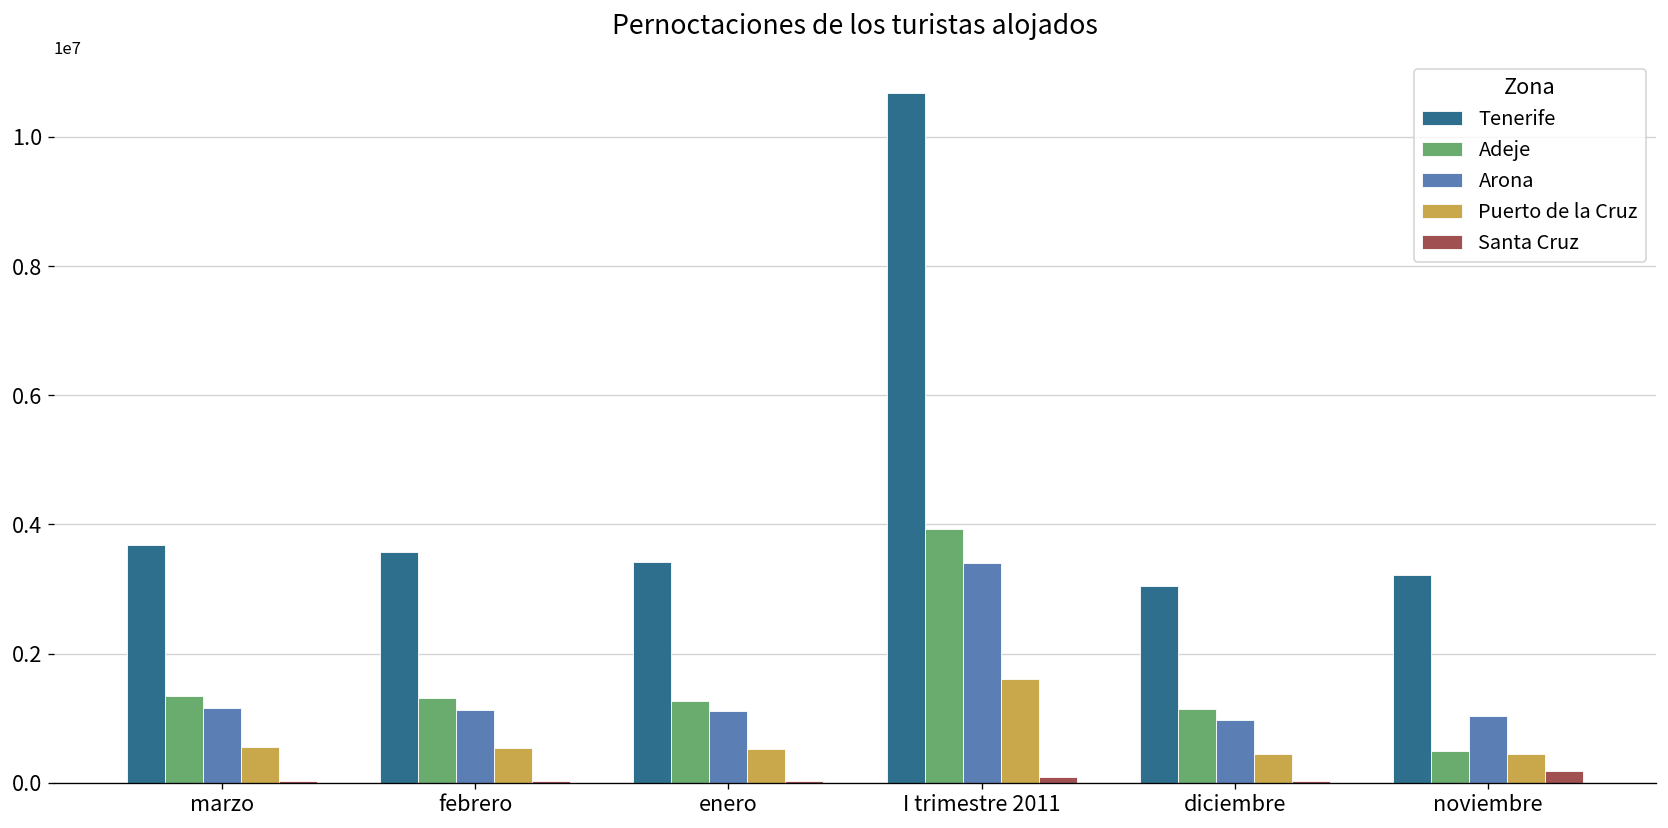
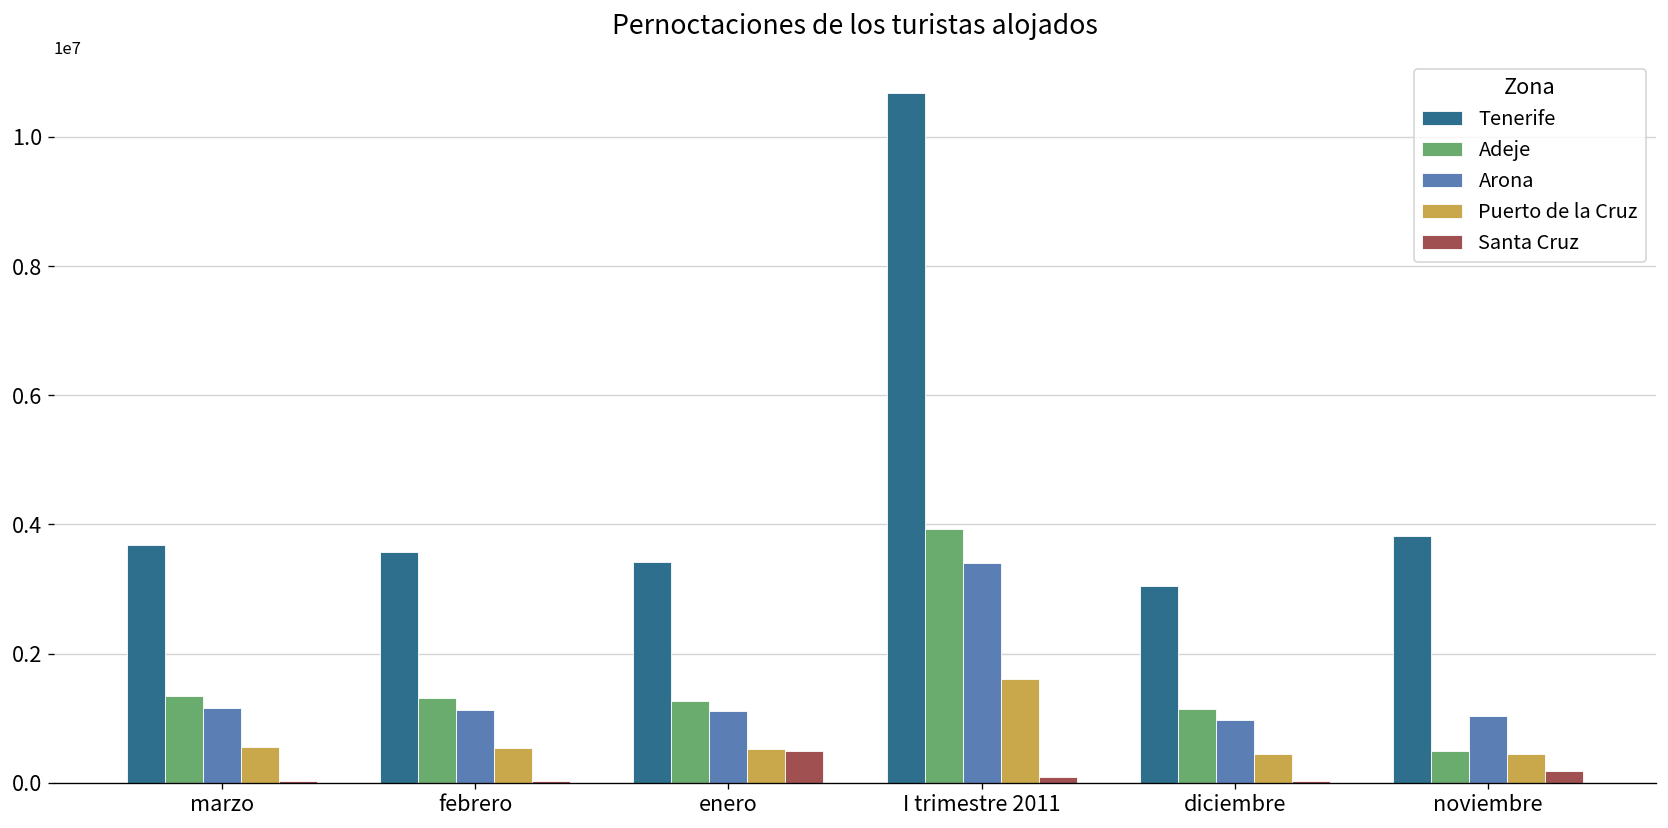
Santa Cruz, enero: 0 -> 500000
Tenerife, noviembre: 3200000 -> 3800000
